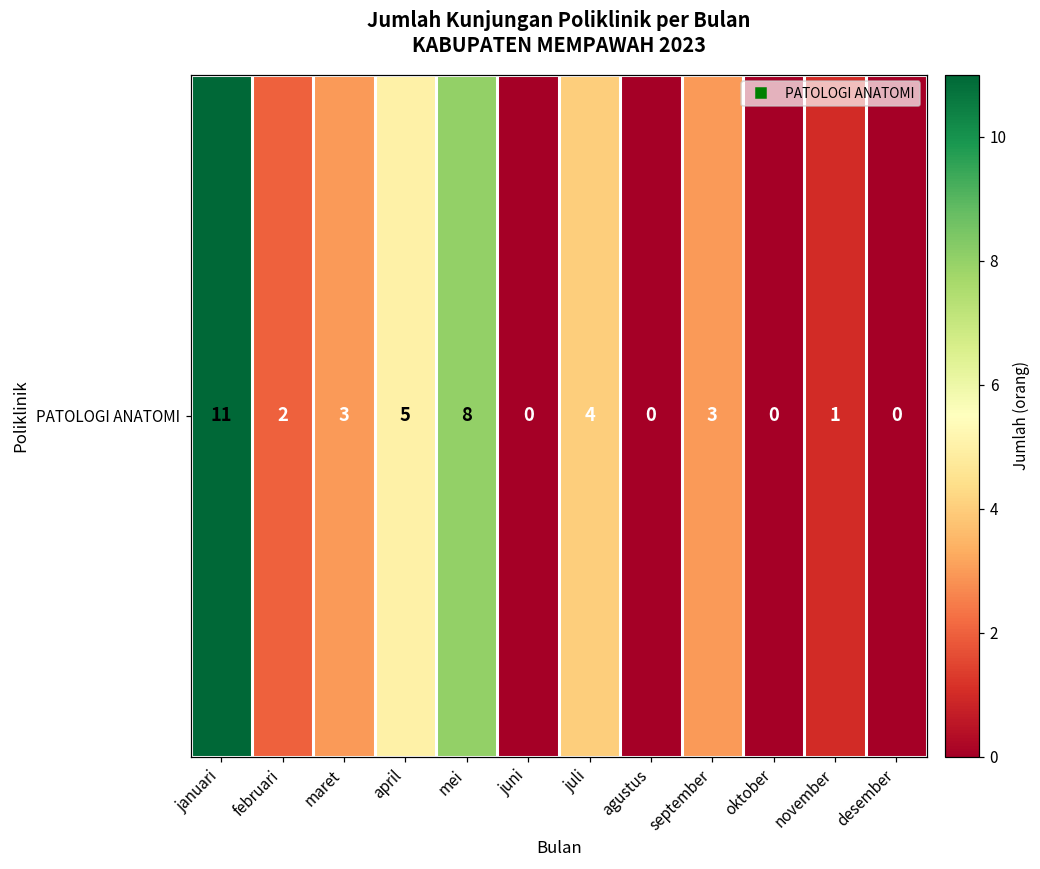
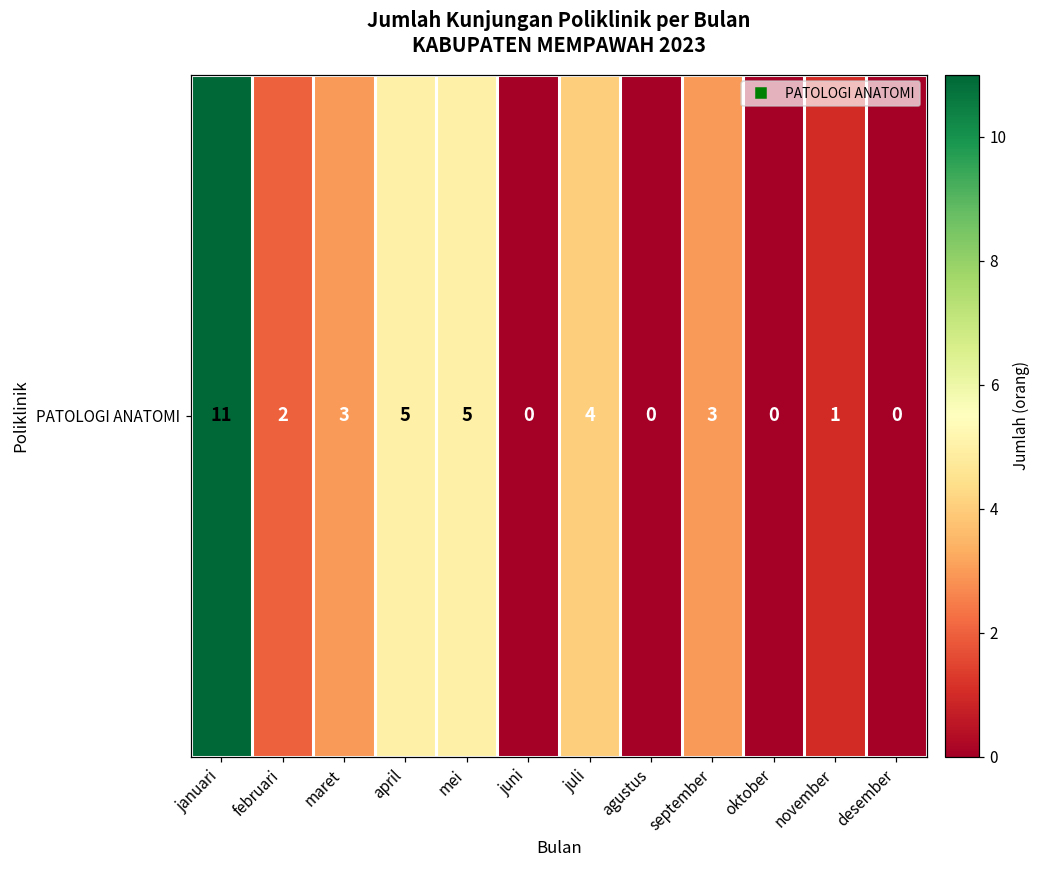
PATOLOGI ANATOMI, mei: 8 -> 5
